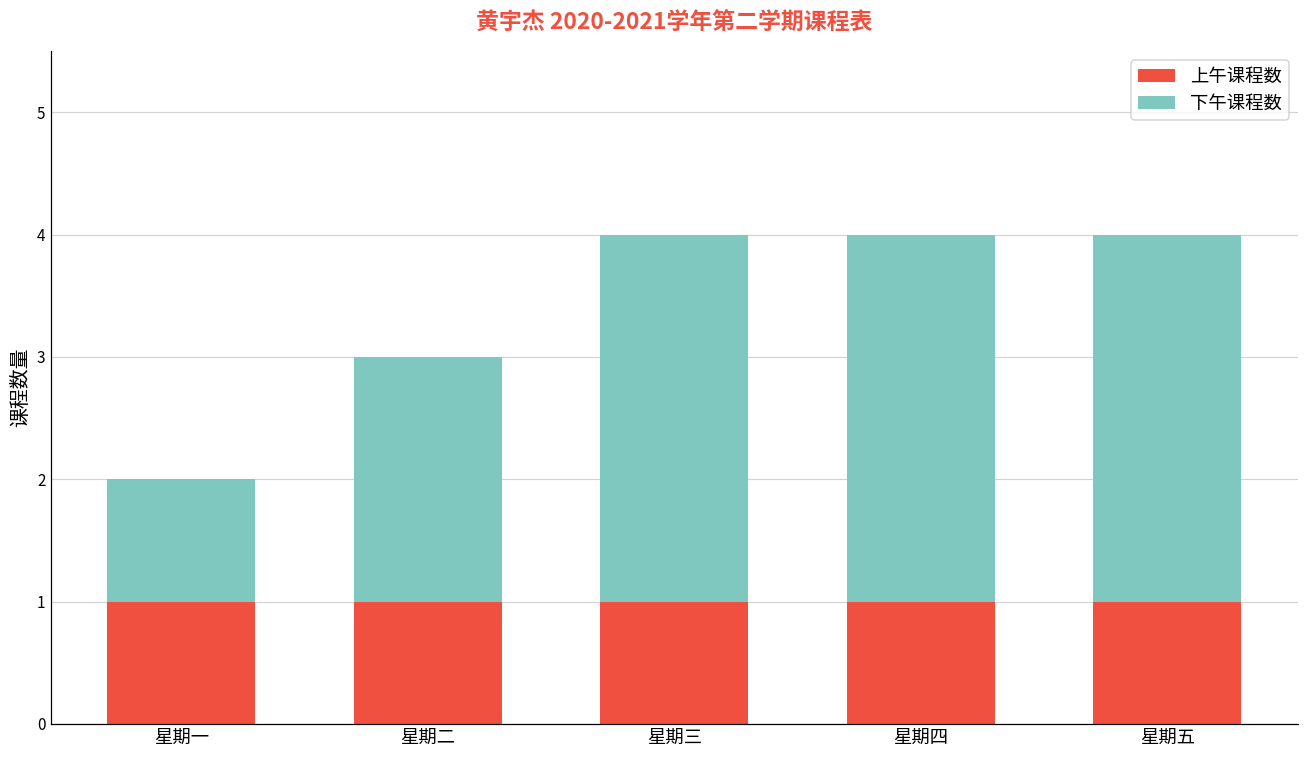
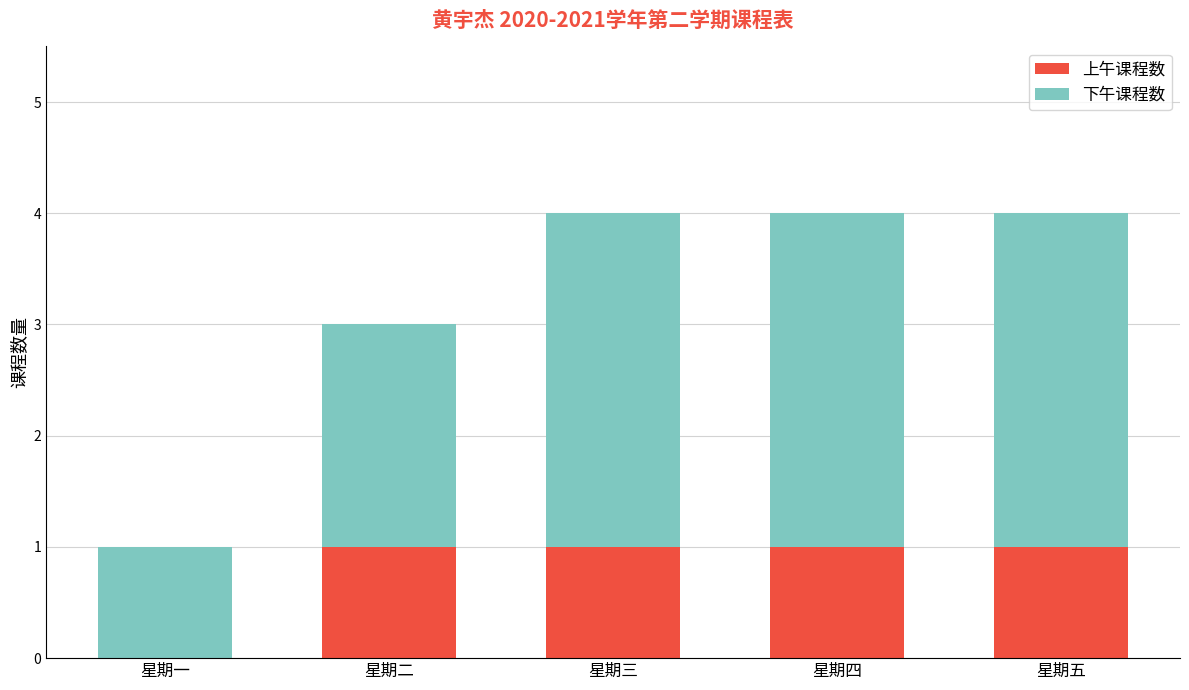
上午课程数, 星期一: 1 -> 0
